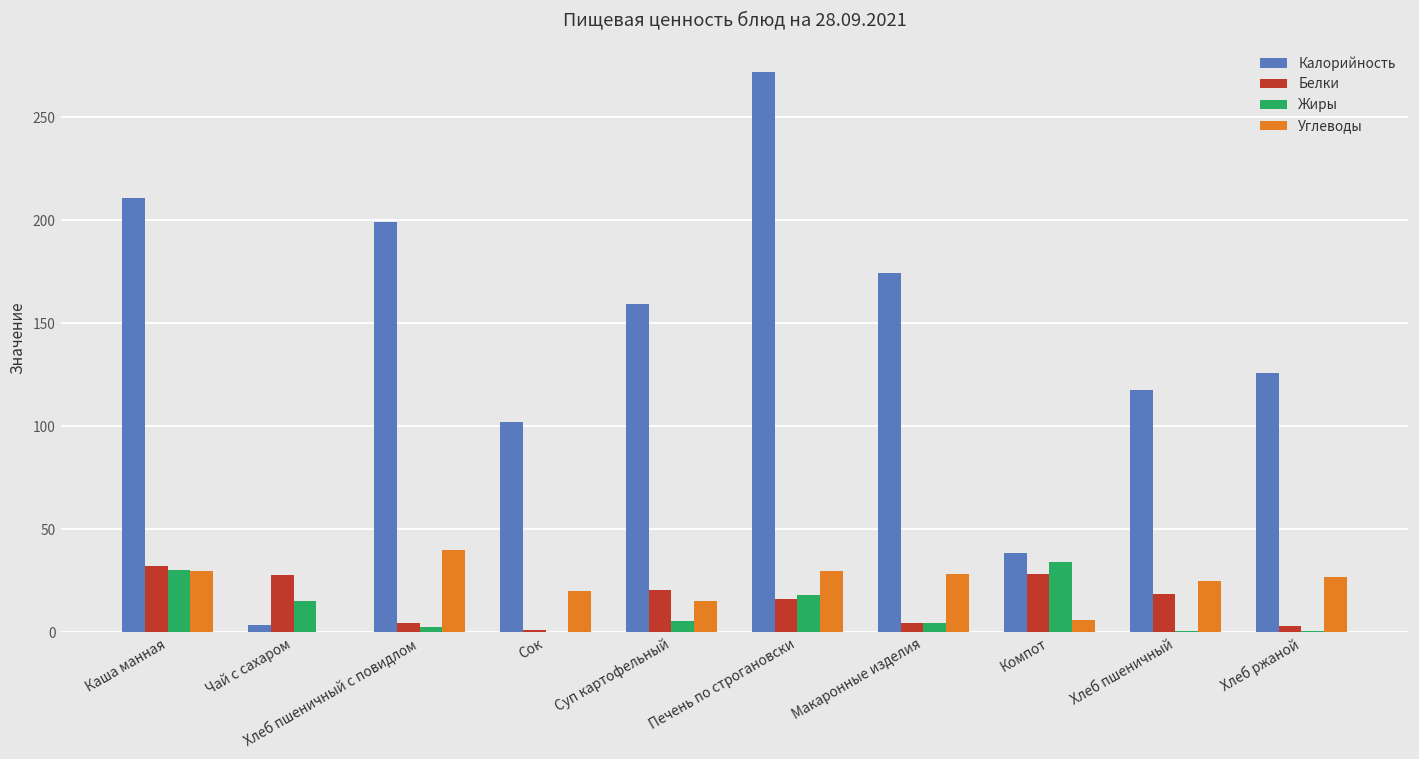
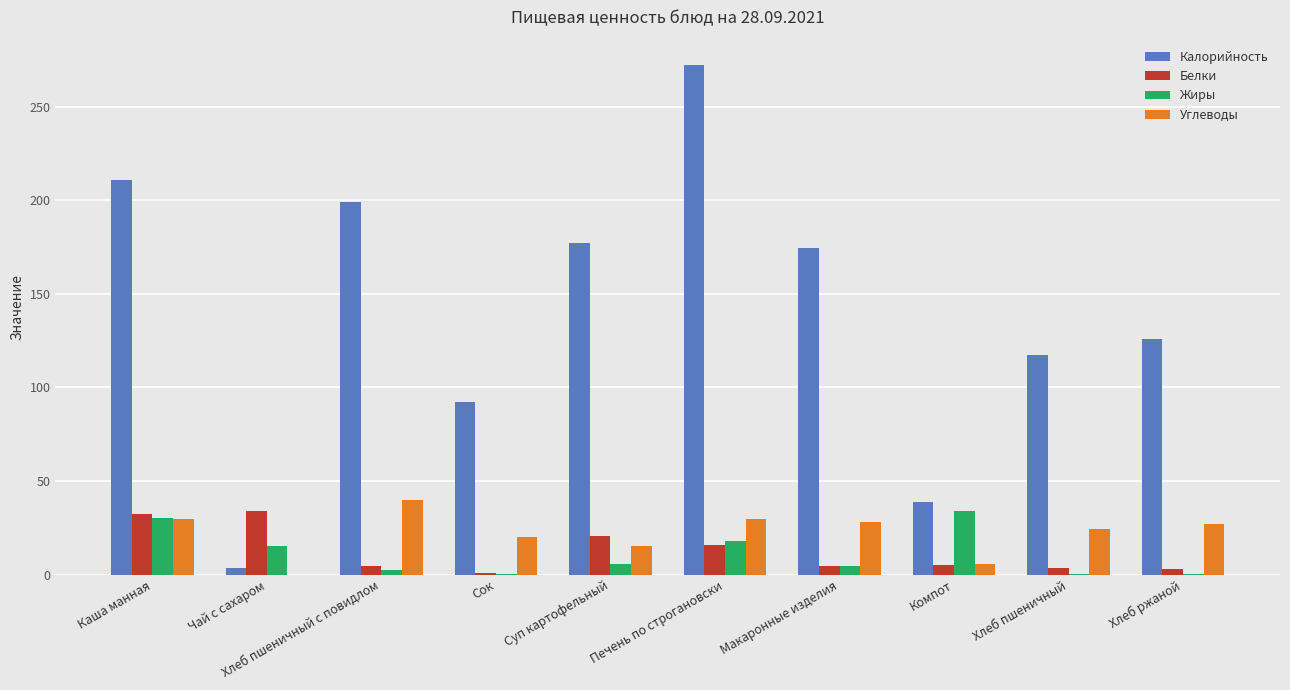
Белки, Чай с сахаром: 28 -> 34
Калорийность, Сок: 102 -> 92
Калорийность, Суп картофельный: 159 -> 177
Белки, Компот: 28 -> 5
Белки, Хлеб пшеничный: 18 -> 4
